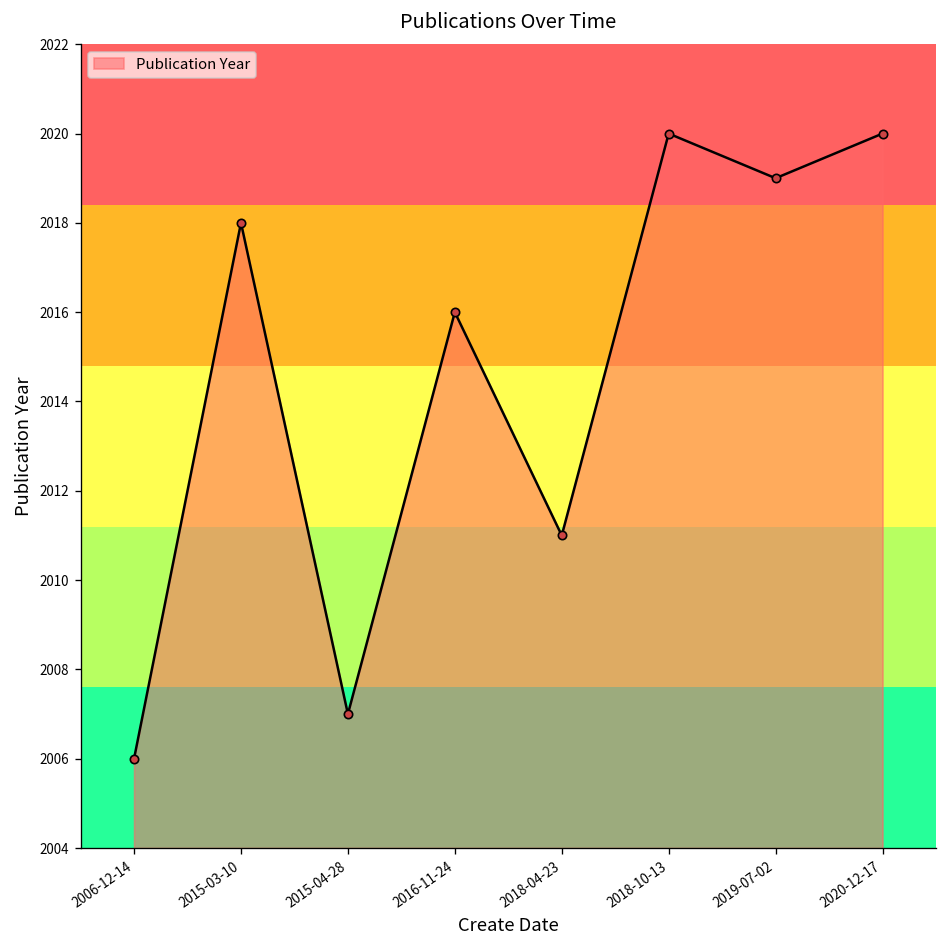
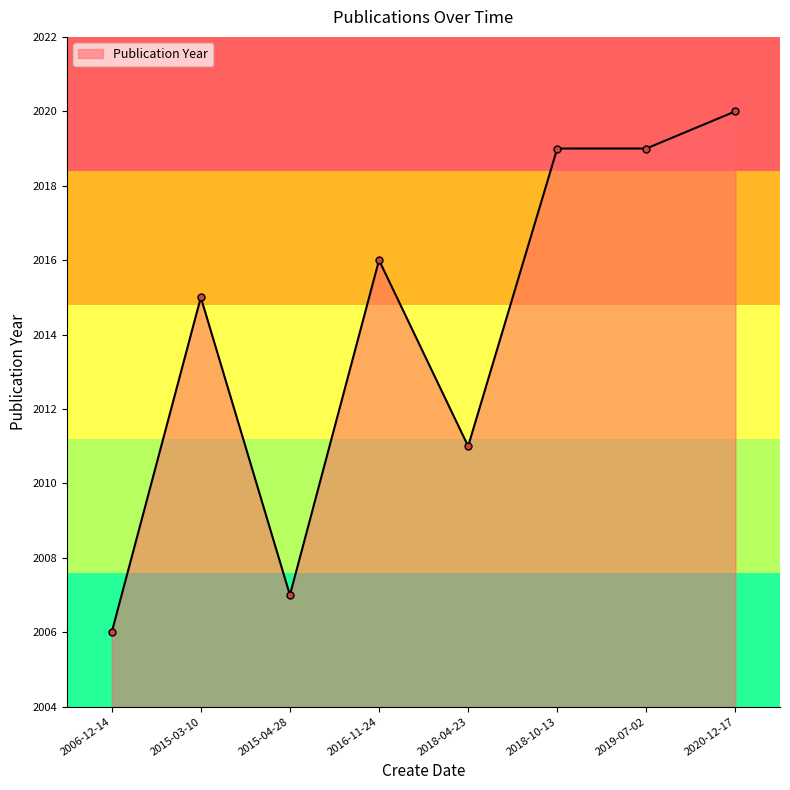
2015-03-10: 2018 -> 2015
2018-10-13: 2020 -> 2019
